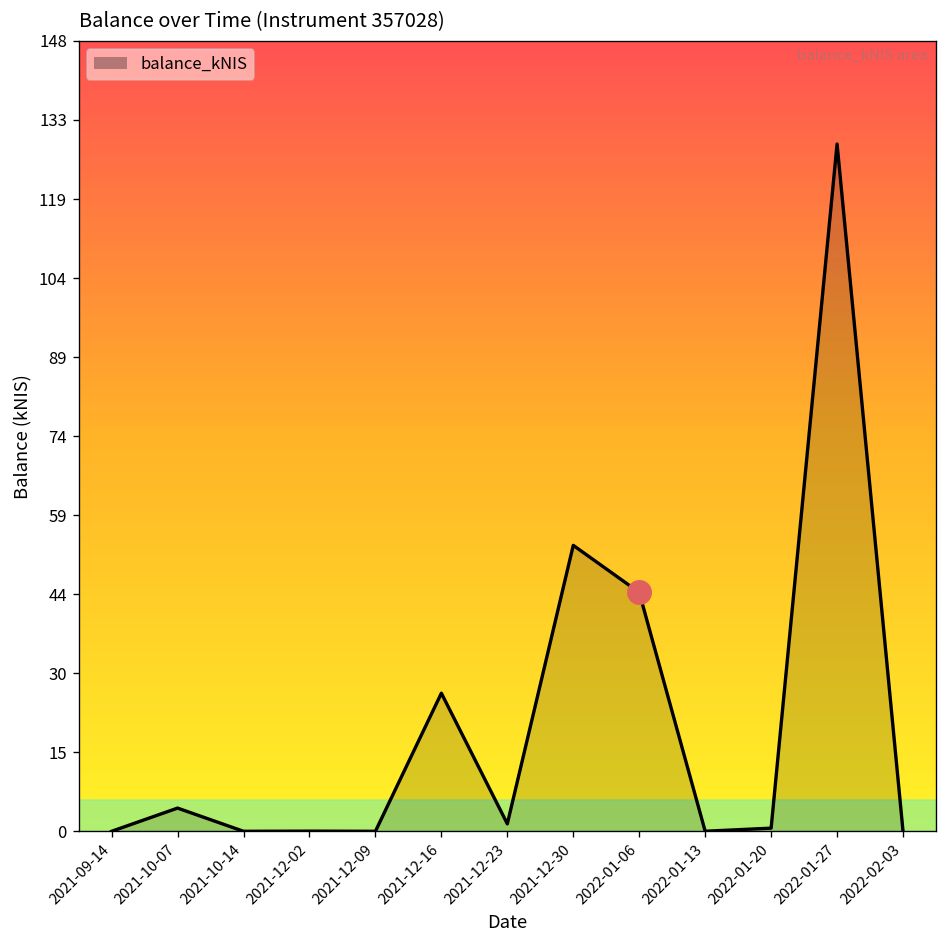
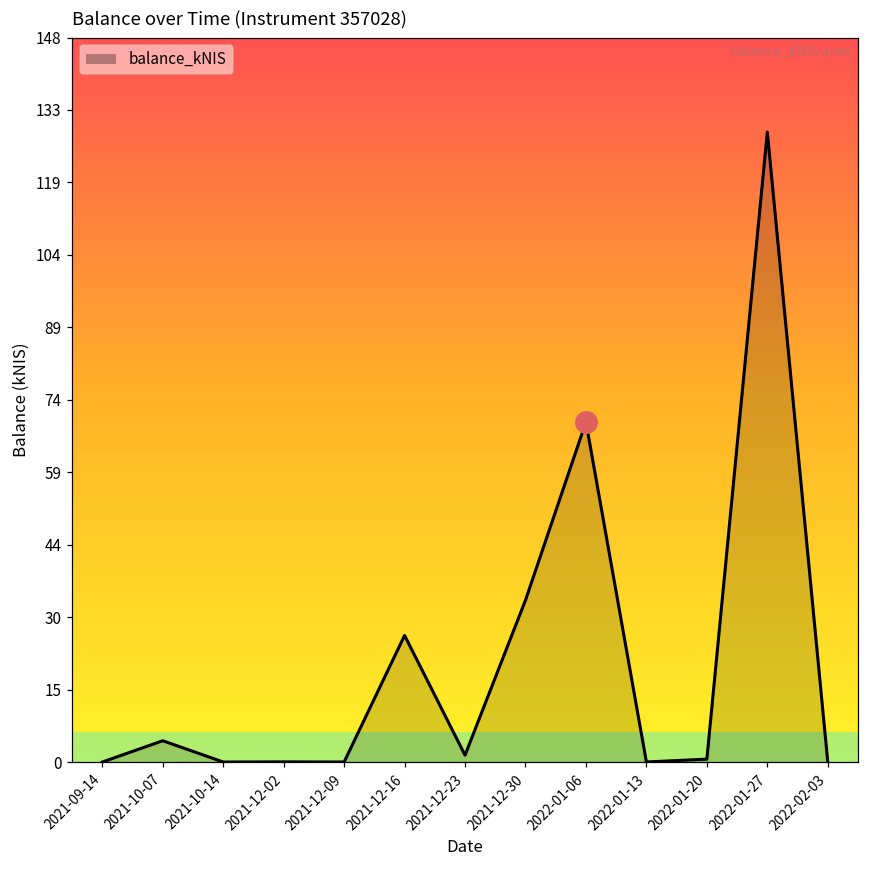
balance_kNIS, 2021-12-30: 54 -> 33
balance_kNIS, 2022-01-06: 45 -> 70
